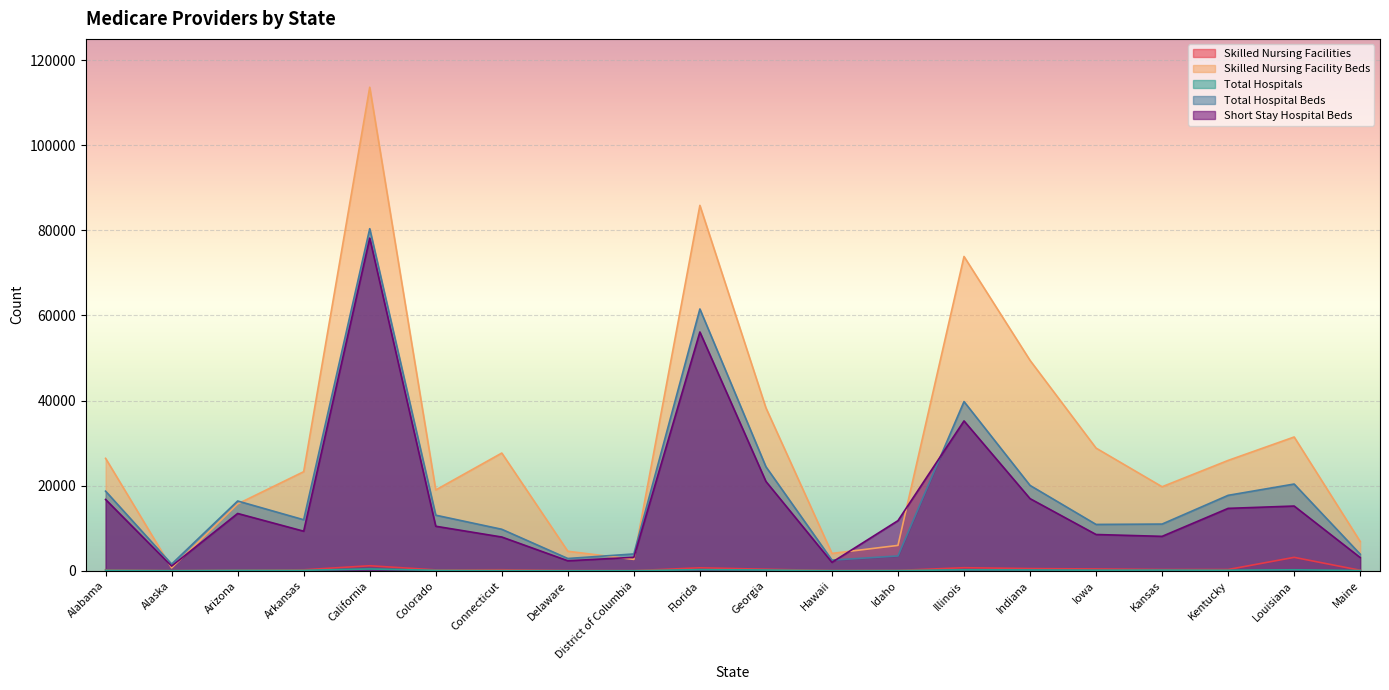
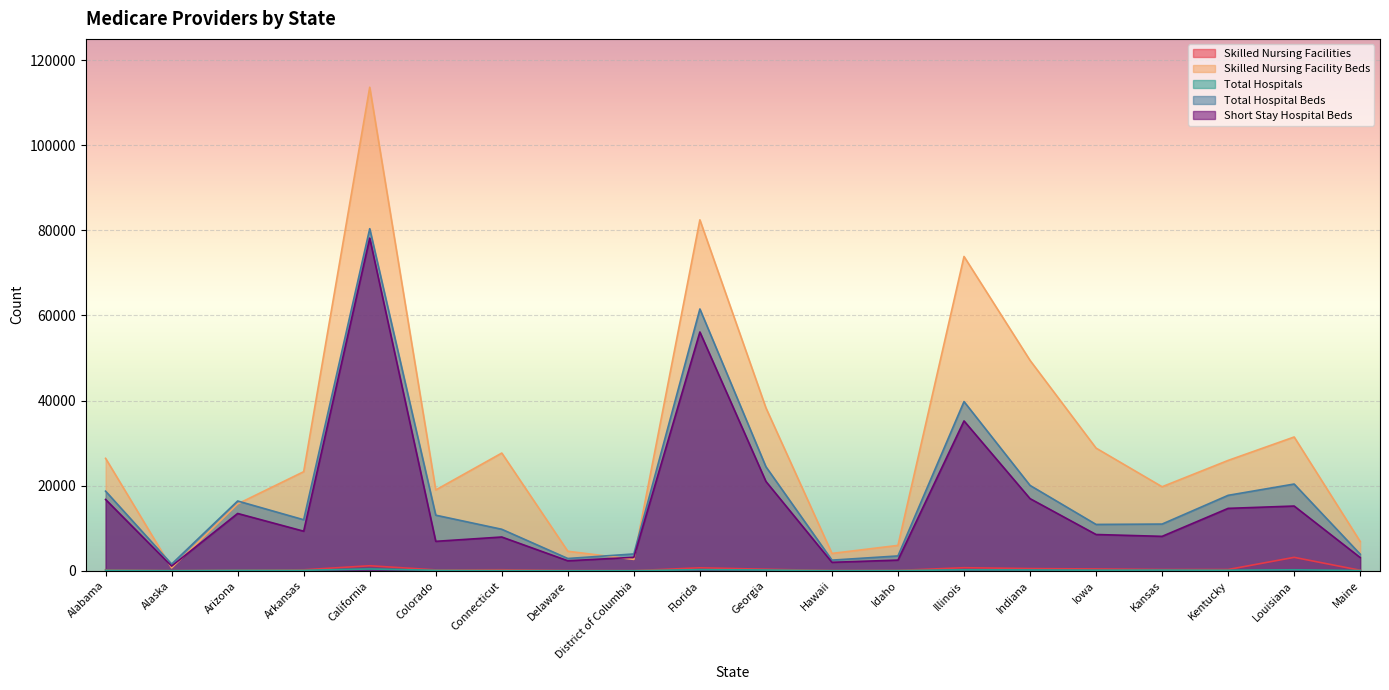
Short Stay Hospital Beds, Colorado: 10000 -> 7000
Skilled Nursing Facility Beds, Florida: 86000 -> 82000
Short Stay Hospital Beds, Idaho: 12000 -> 2000
